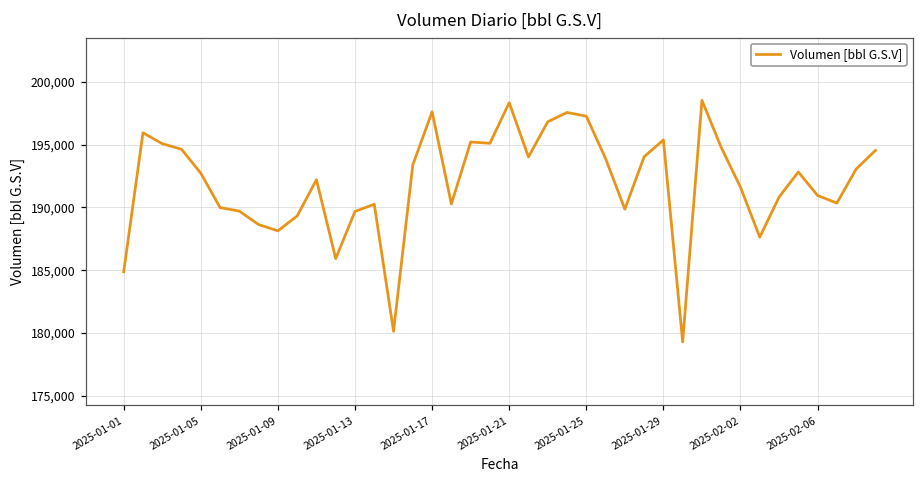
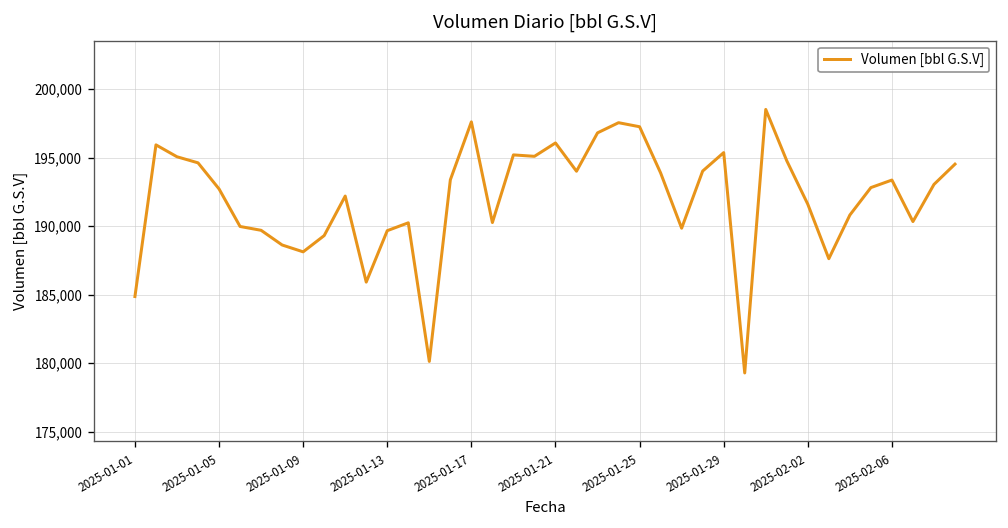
2025-01-21: 198,300 -> 196,100
2025-02-06: 191,000 -> 193,400
